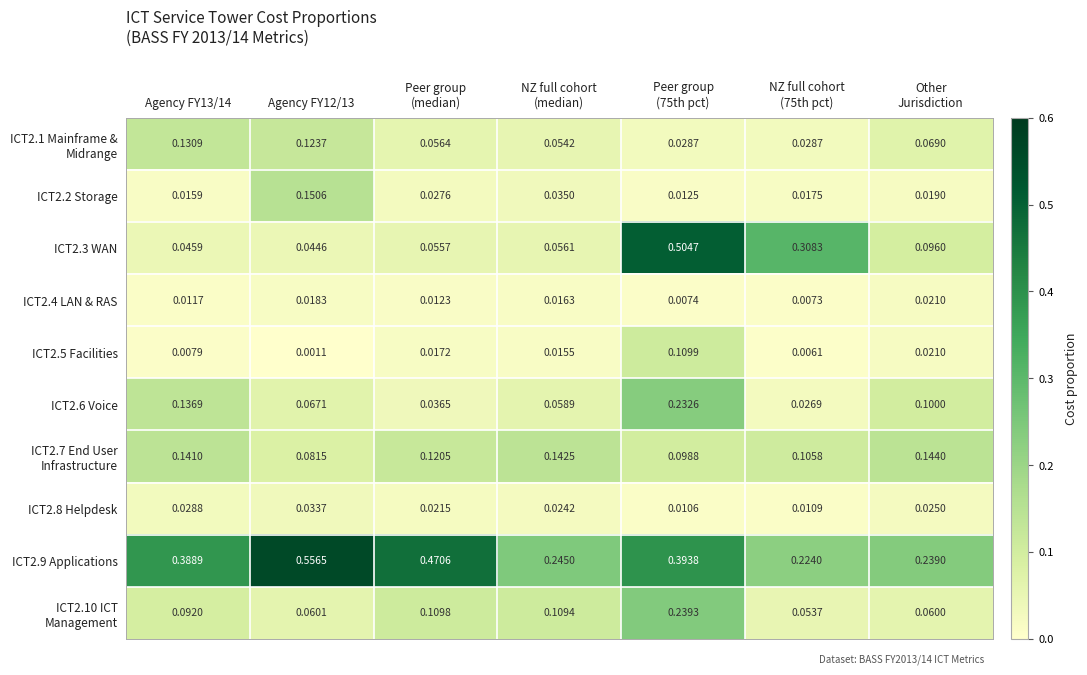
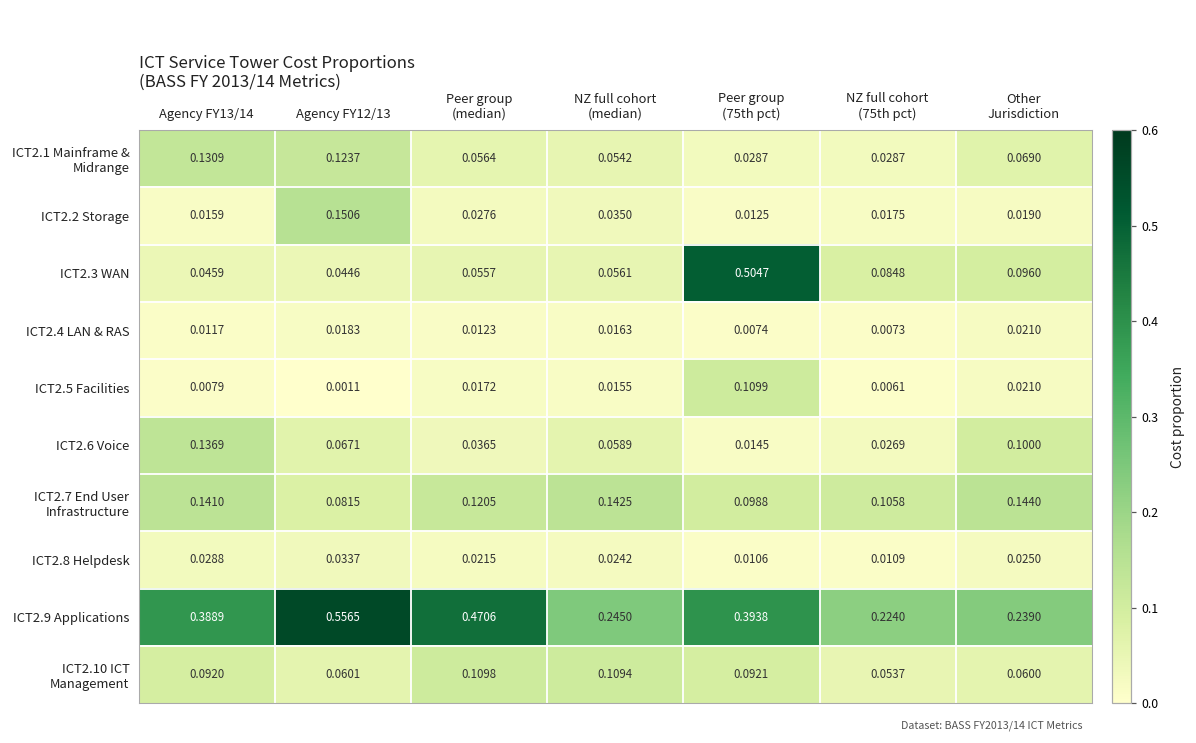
ICT2.3 WAN, NZ full cohort (75th pct): 0.3083 -> 0.0848
ICT2.6 Voice, Peer group (75th pct): 0.2326 -> 0.0145
ICT2.10 ICT Management, Peer group (75th pct): 0.2393 -> 0.0921
